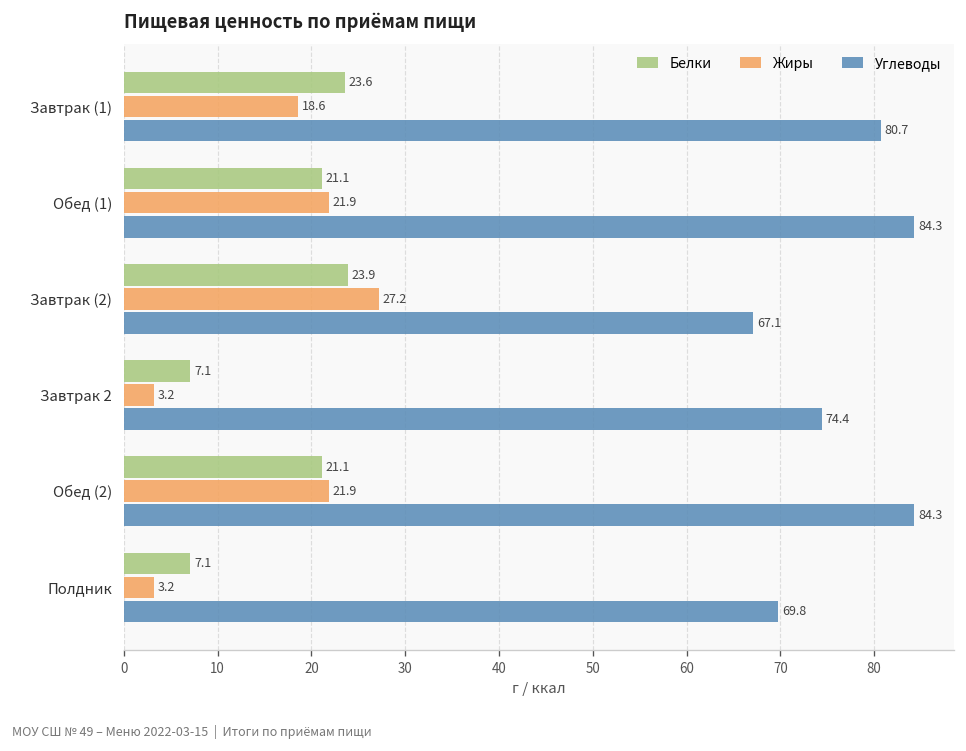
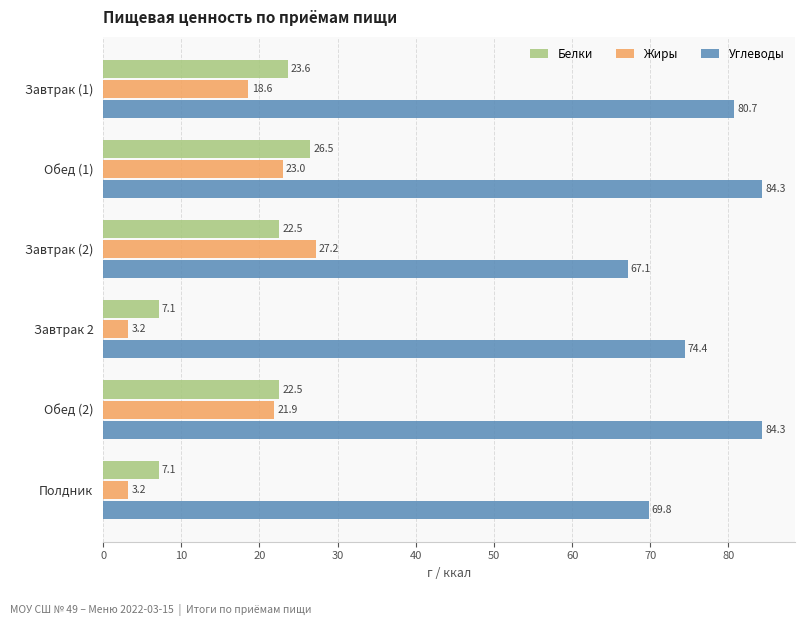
Белки, Обед (1): 21.1 -> 26.5
Жиры, Обед (1): 21.9 -> 23.0
Белки, Завтрак (2): 23.9 -> 22.5
Белки, Обед (2): 21.1 -> 22.5
